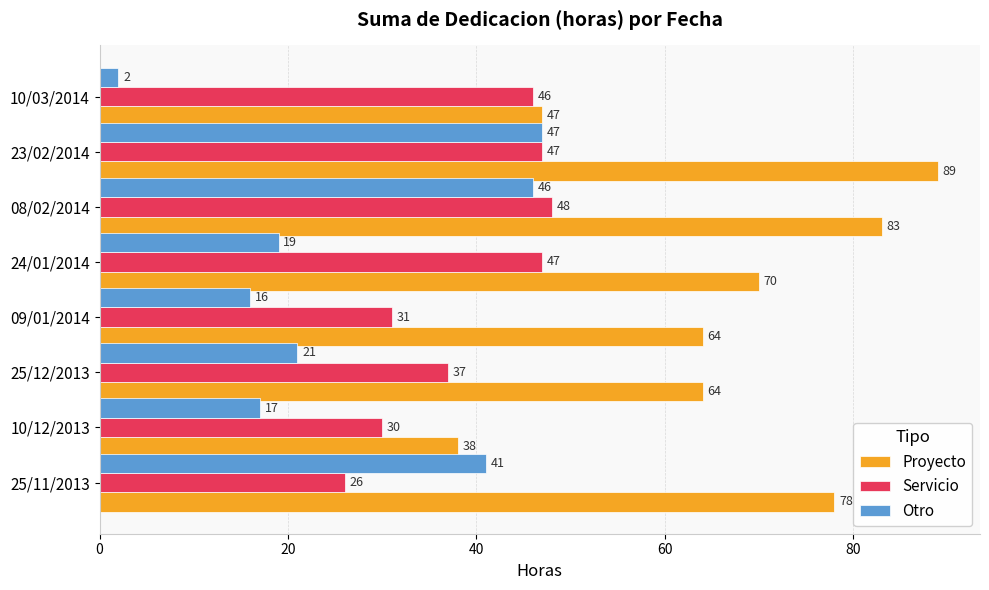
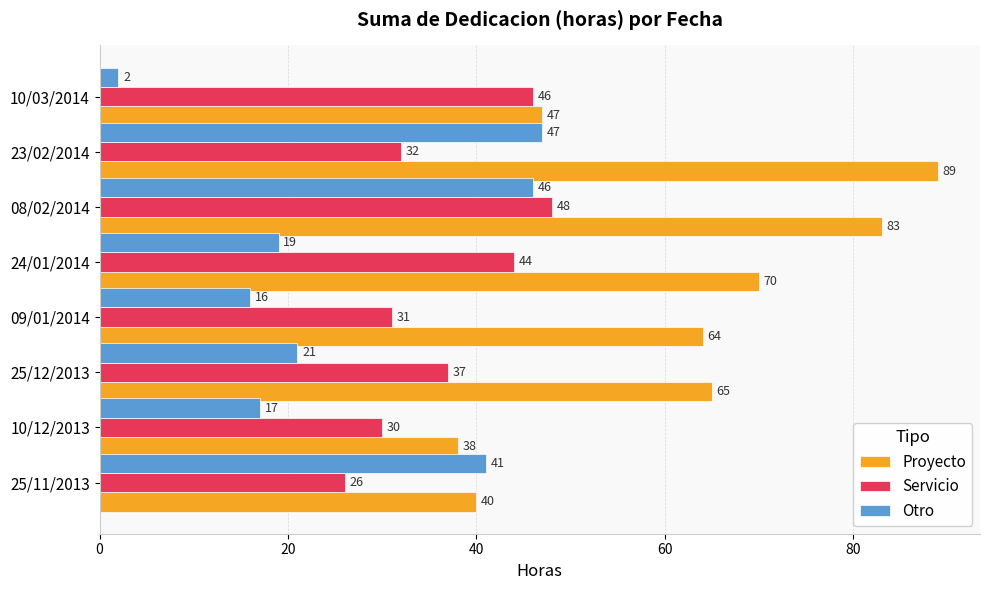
Servicio, 23/02/2014: 47 -> 32
Servicio, 24/01/2014: 47 -> 44
Proyecto, 25/12/2013: 64 -> 65
Proyecto, 25/11/2013: 78 -> 40
